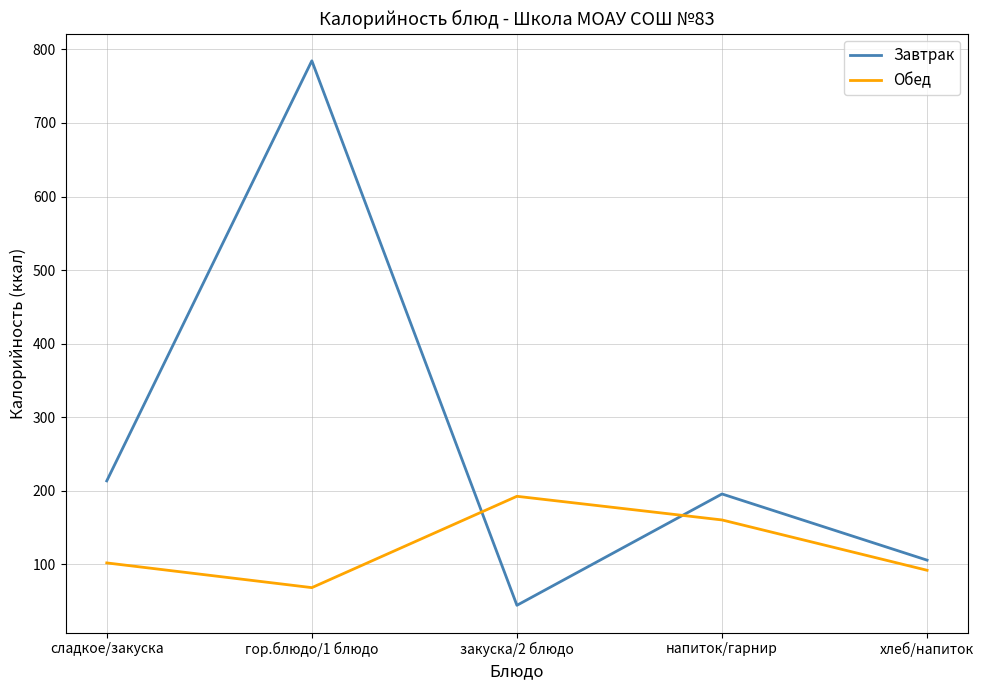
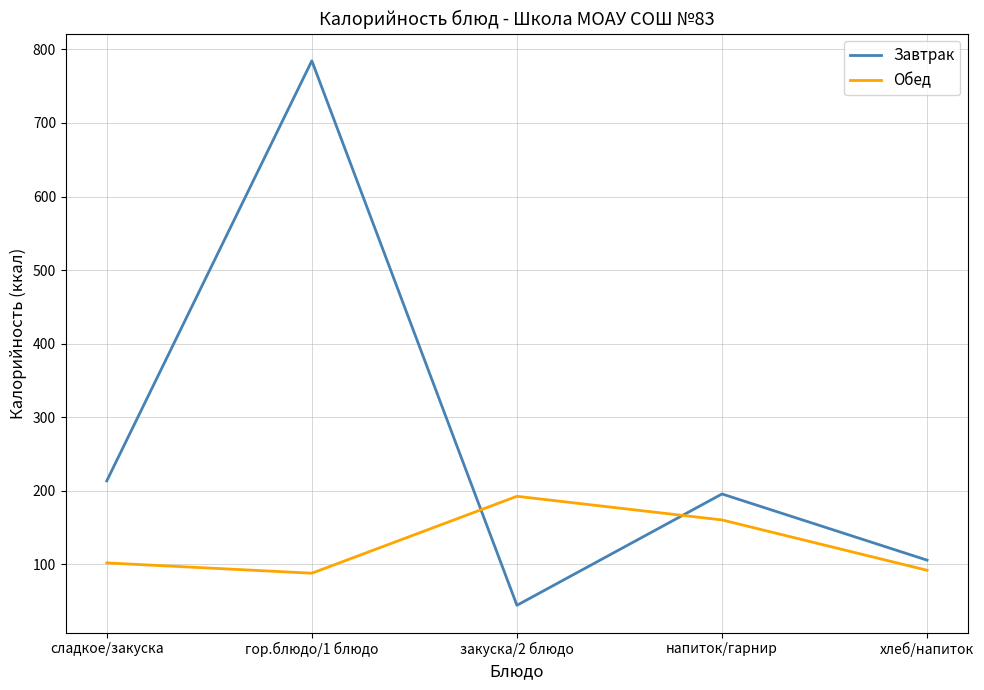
Обед, гор.блюдо/1 блюдо: 70 -> 90
